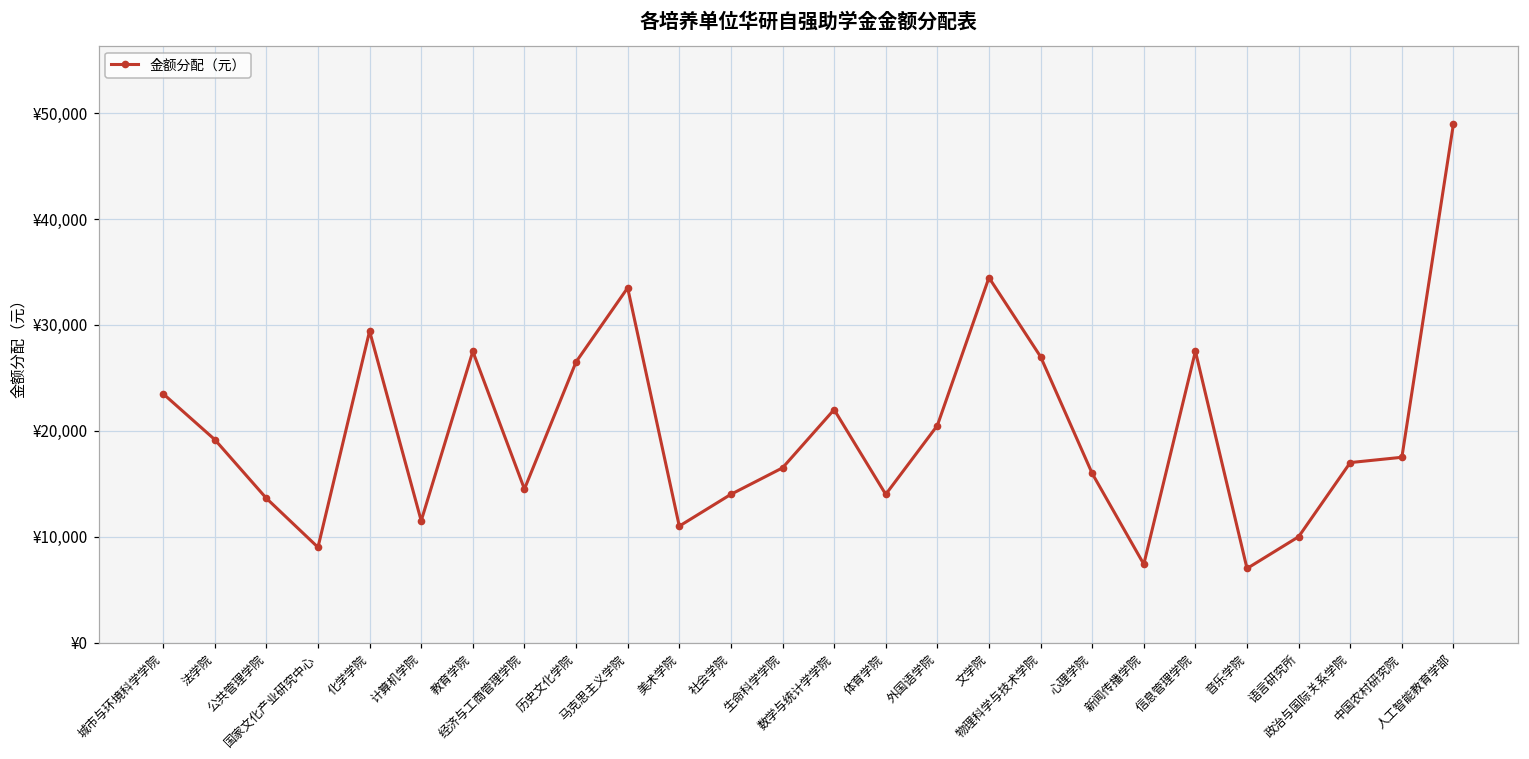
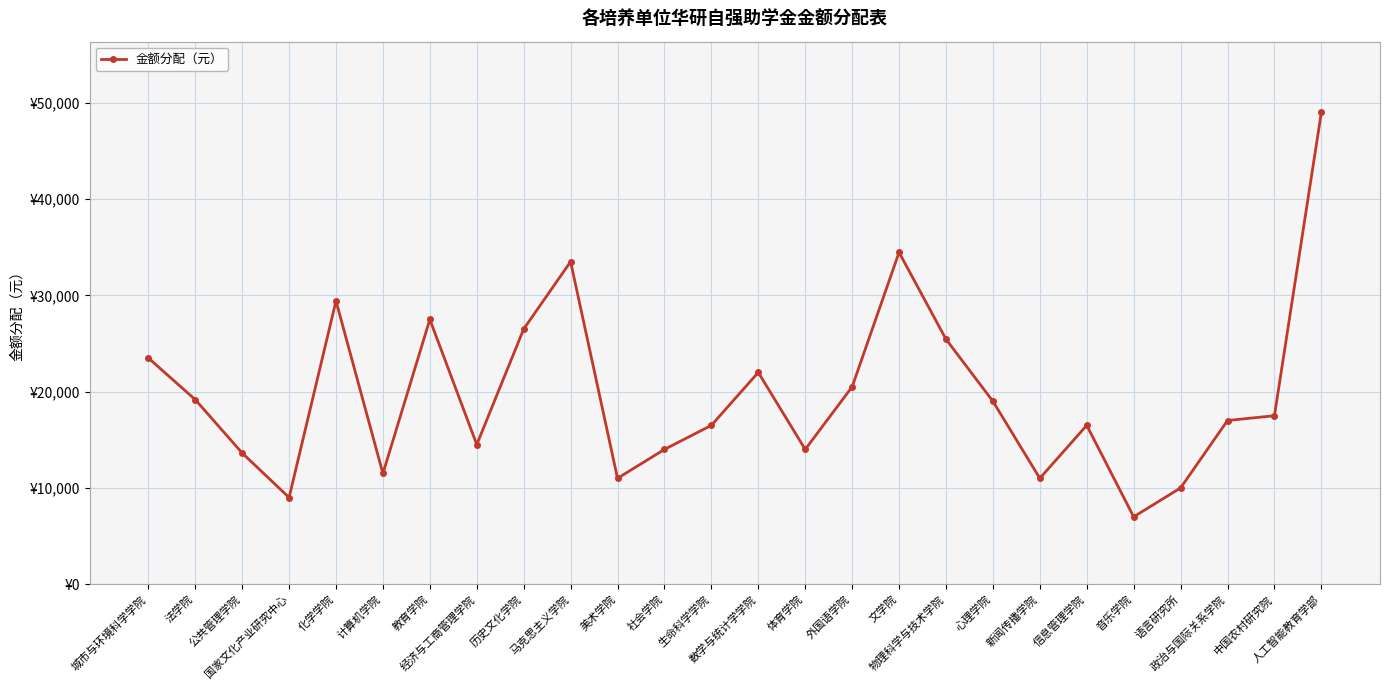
物理科学与技术学院: ¥27,000 -> ¥25,000
心理学院: ¥16,000 -> ¥19,000
新闻传播学院: ¥7,000 -> ¥11,000
信息管理学院: ¥28,000 -> ¥17,000
